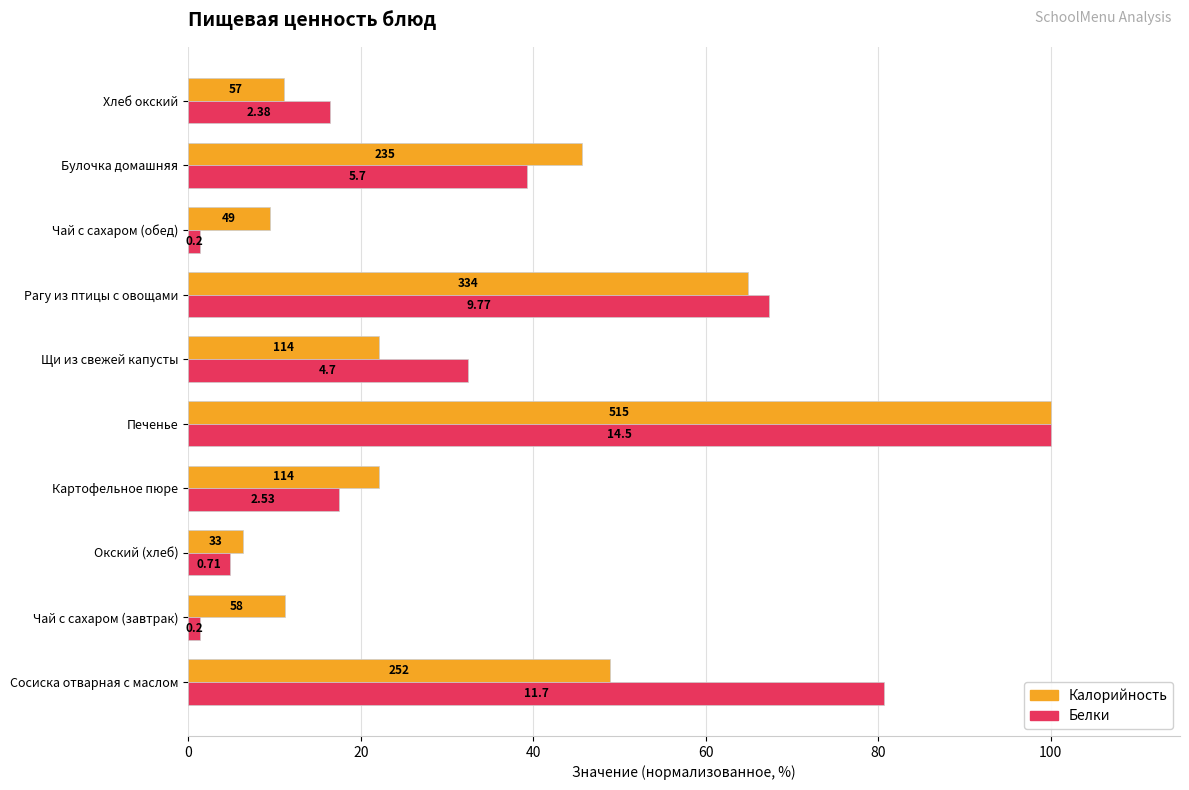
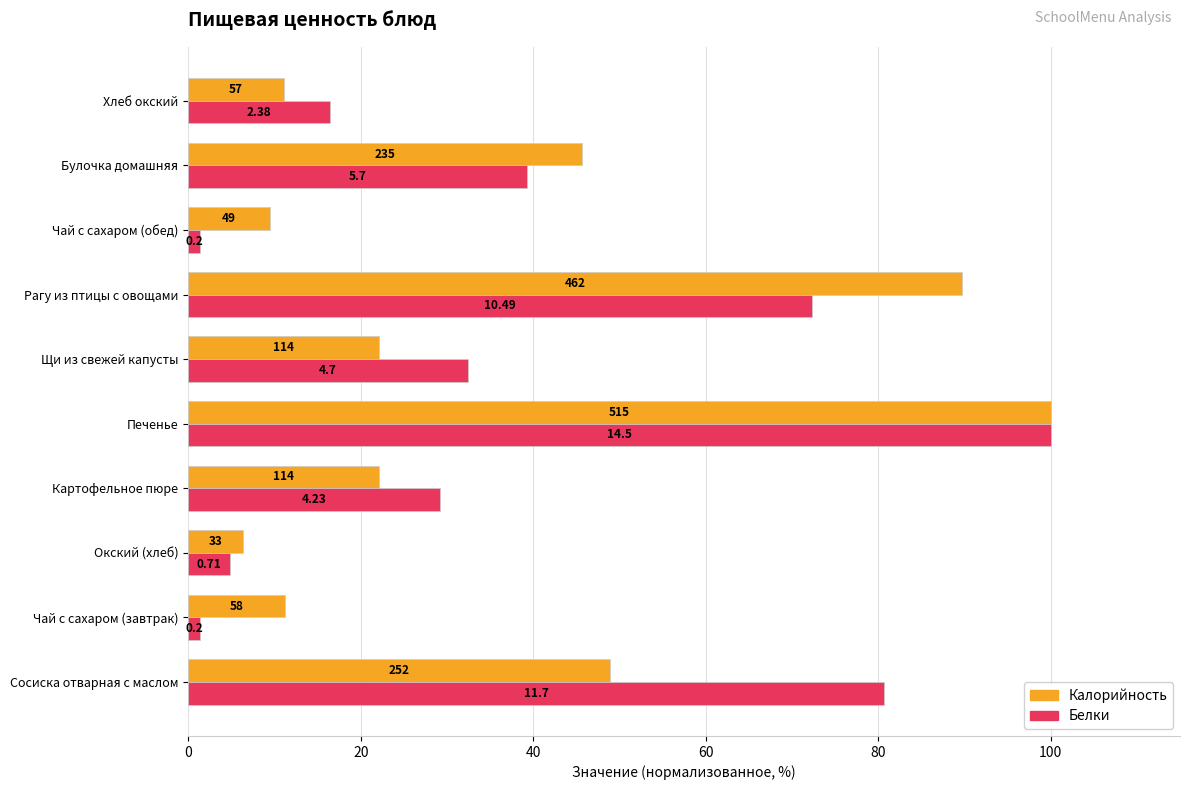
Калорийность, Рагу из птицы с овощами: 334 -> 462
Белки, Рагу из птицы с овощами: 9.77 -> 10.49
Белки, Картофельное пюре: 2.53 -> 4.23
